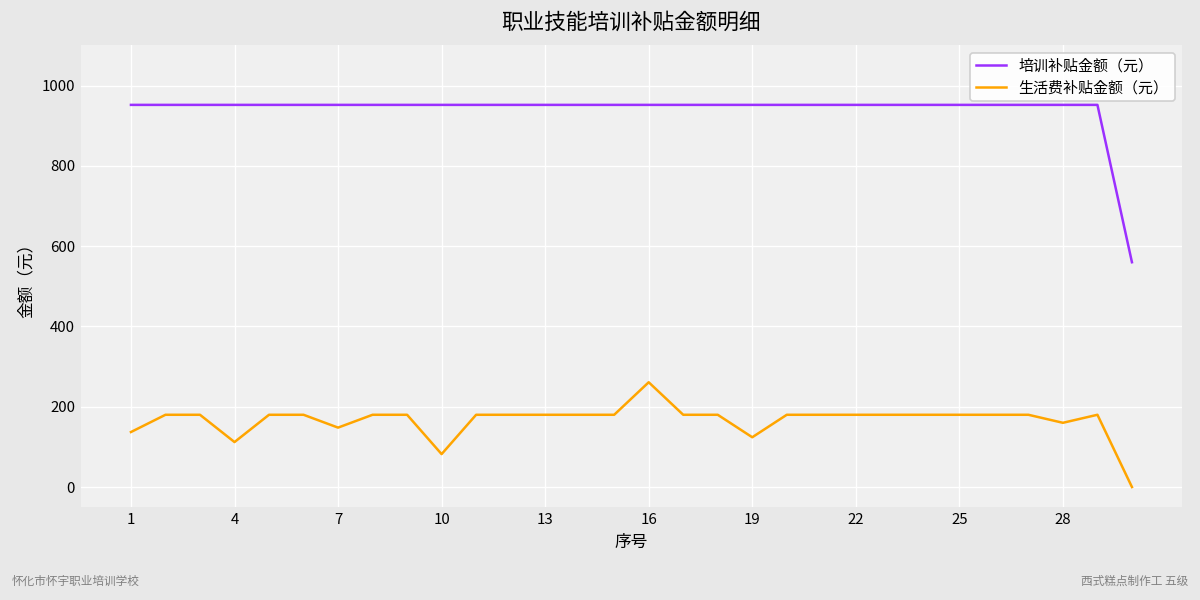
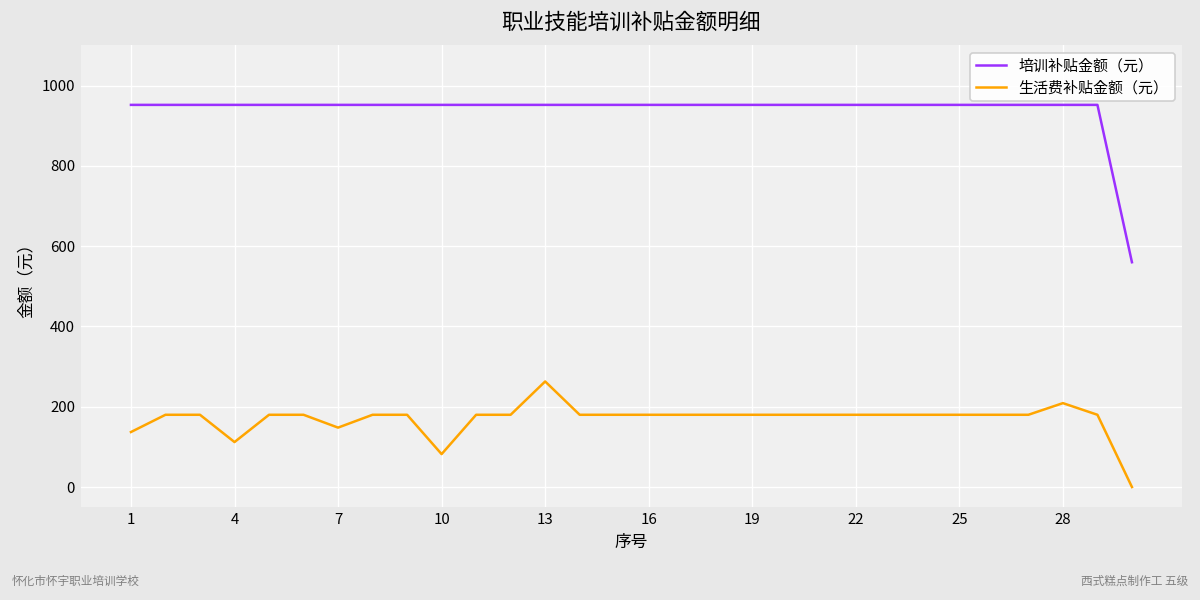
生活费补贴金额（元）, 13: 180 -> 260
生活费补贴金额（元）, 16: 260 -> 180
生活费补贴金额（元）, 19: 120 -> 180
生活费补贴金额（元）, 28: 160 -> 210
